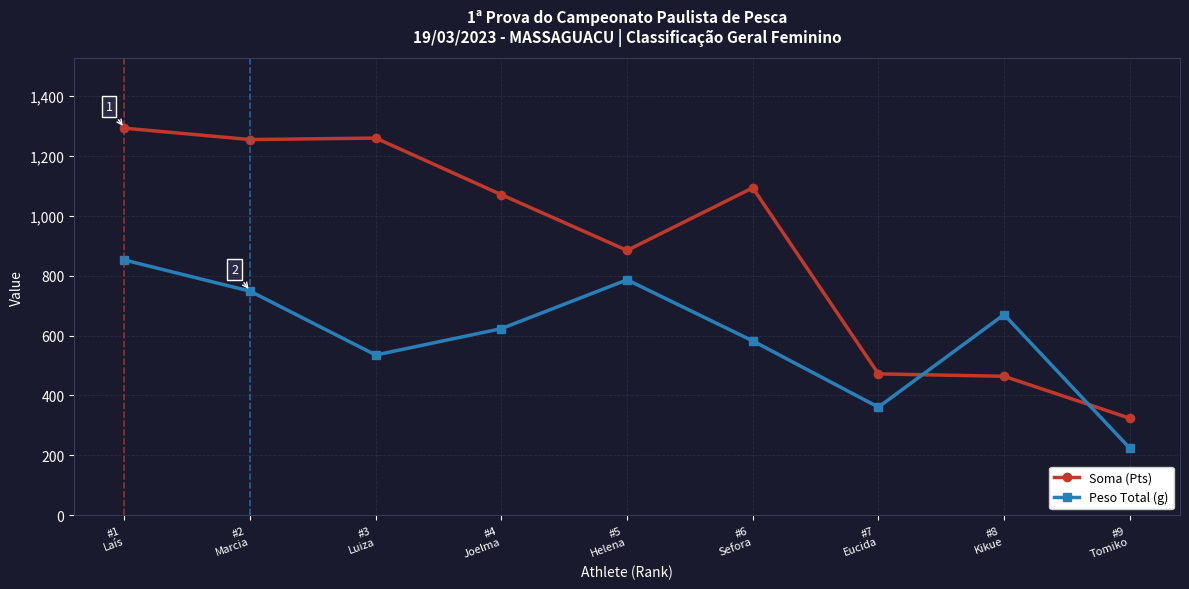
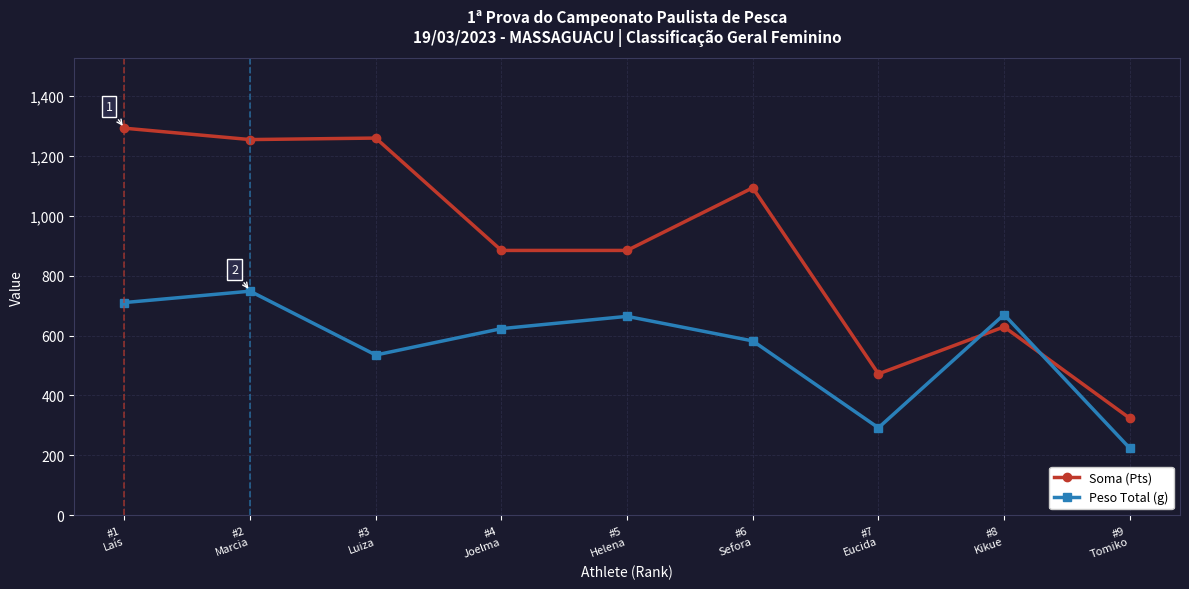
Peso Total (g), #1 Laís: 850 -> 710
Soma (Pts), #4 Joelma: 1,070 -> 880
Peso Total (g), #5 Helena: 790 -> 660
Peso Total (g), #7 Eucida: 360 -> 290
Soma (Pts), #8 Kikue: 460 -> 630
